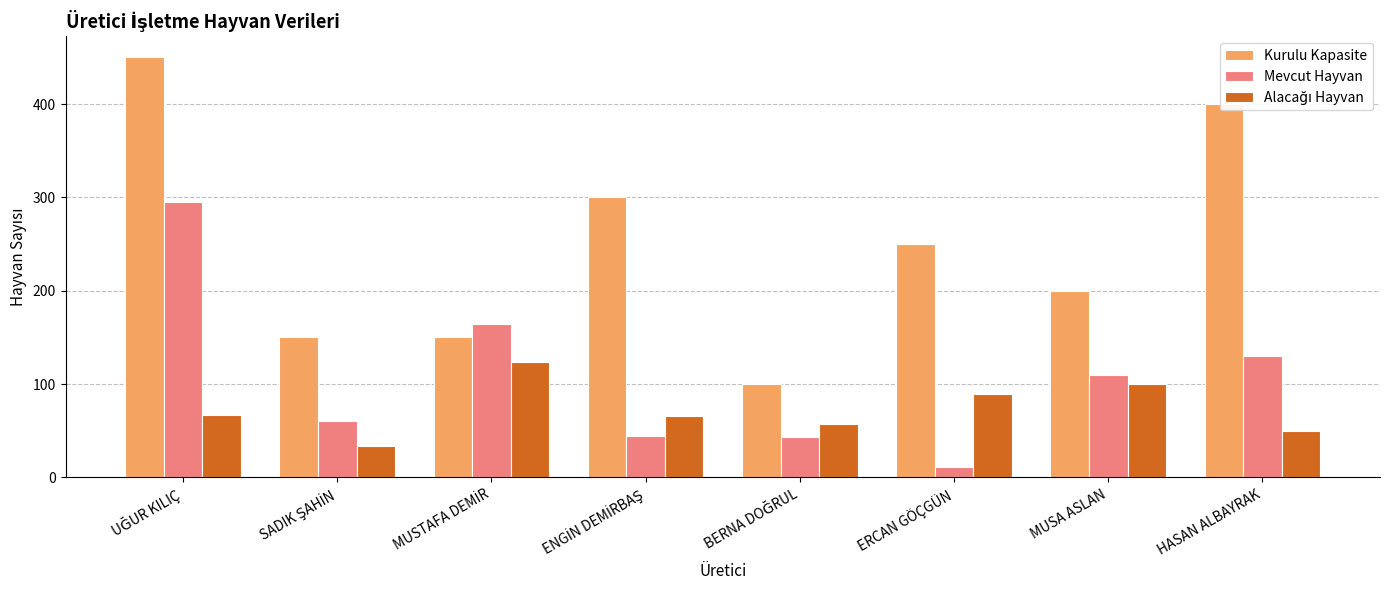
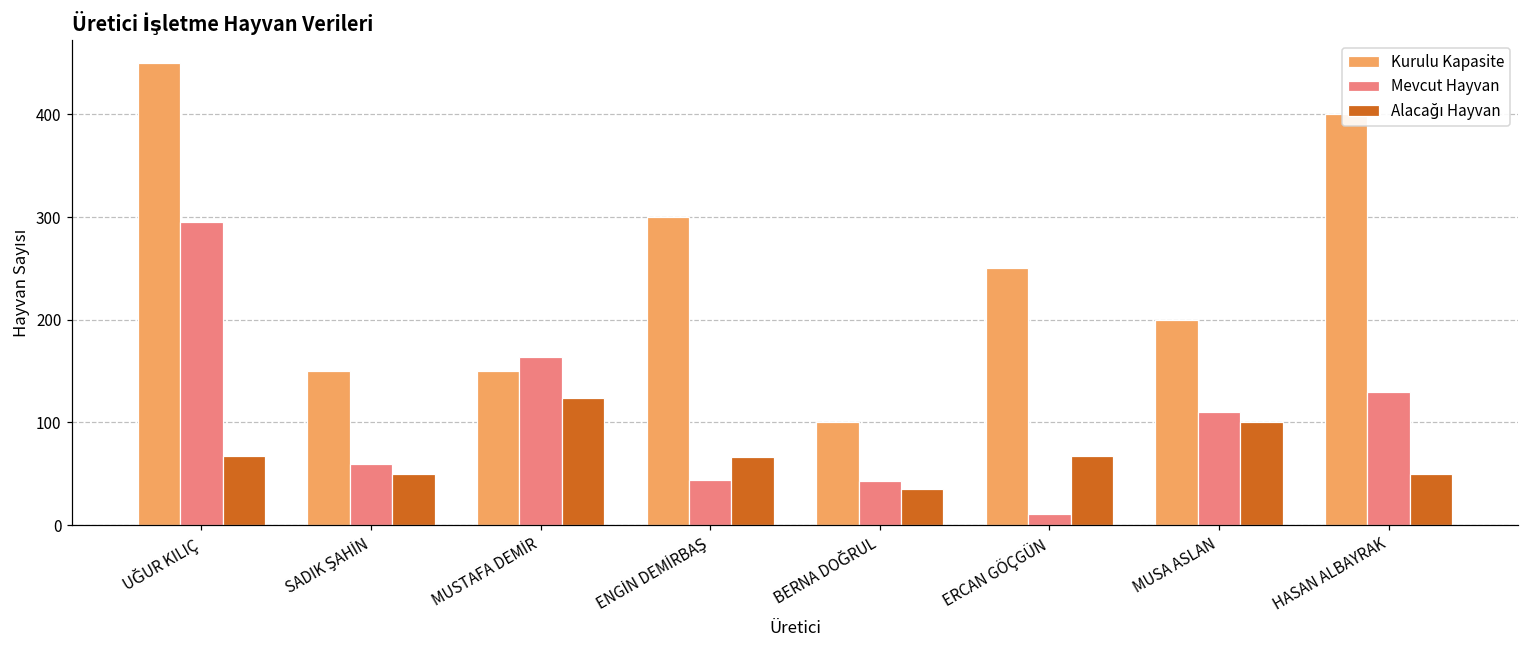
Alacağı Hayvan, SADIK ŞAHİN: 30 -> 50
Alacağı Hayvan, BERNA DOĞRUL: 60 -> 40
Alacağı Hayvan, ERCAN GÖÇGÜN: 90 -> 70
